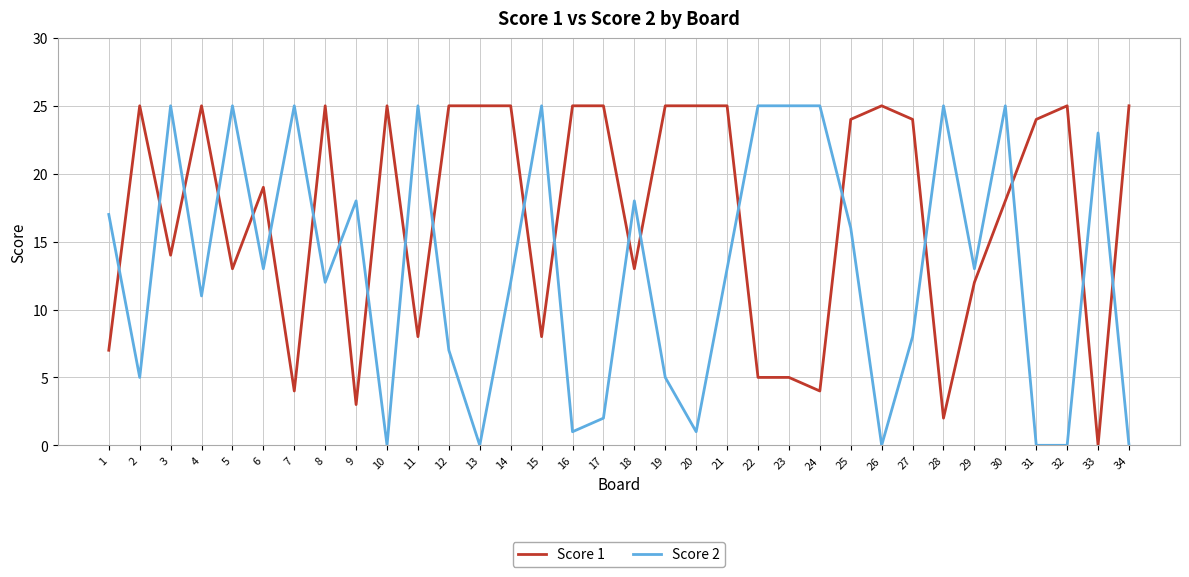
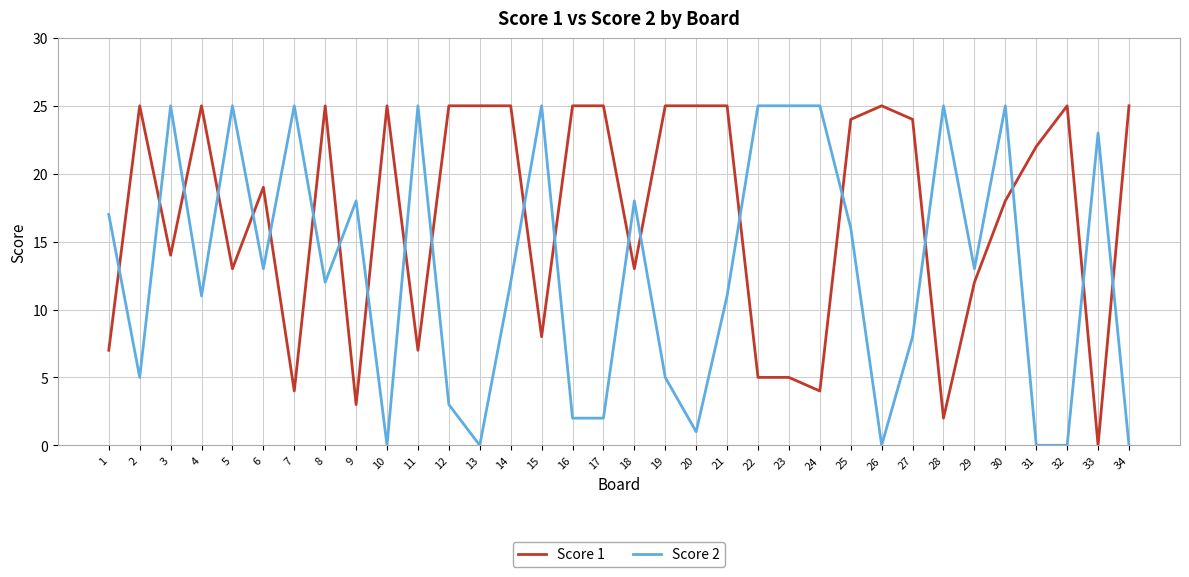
Score 1, 11: 8 -> 7
Score 2, 12: 7 -> 3
Score 2, 16: 1 -> 2
Score 2, 21: 13 -> 11
Score 1, 31: 24 -> 22
